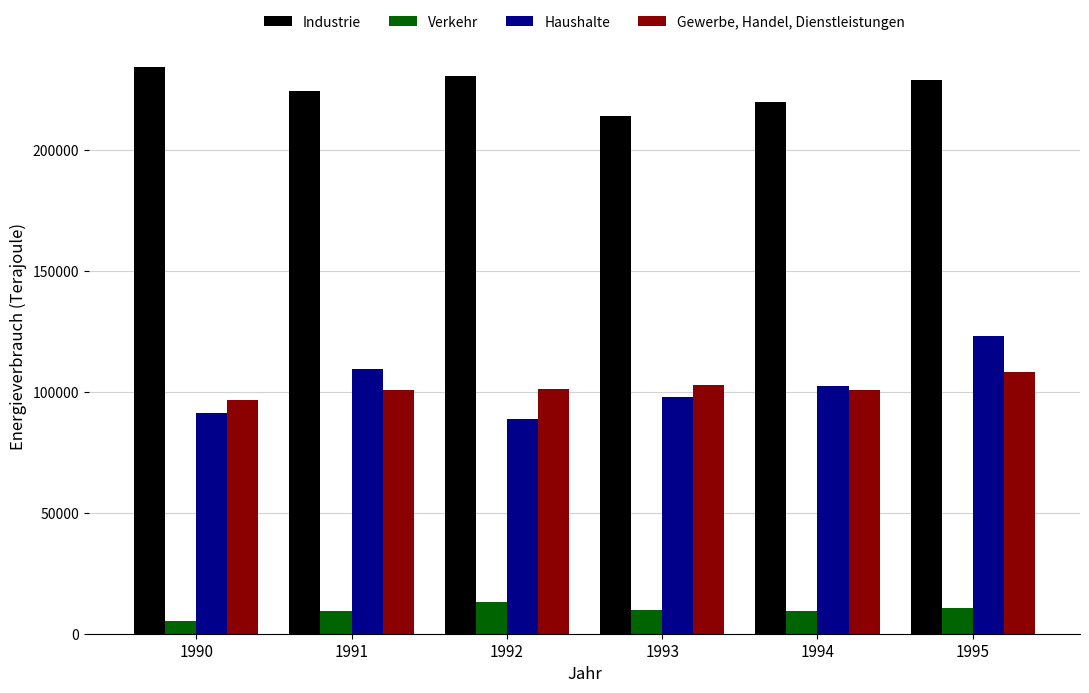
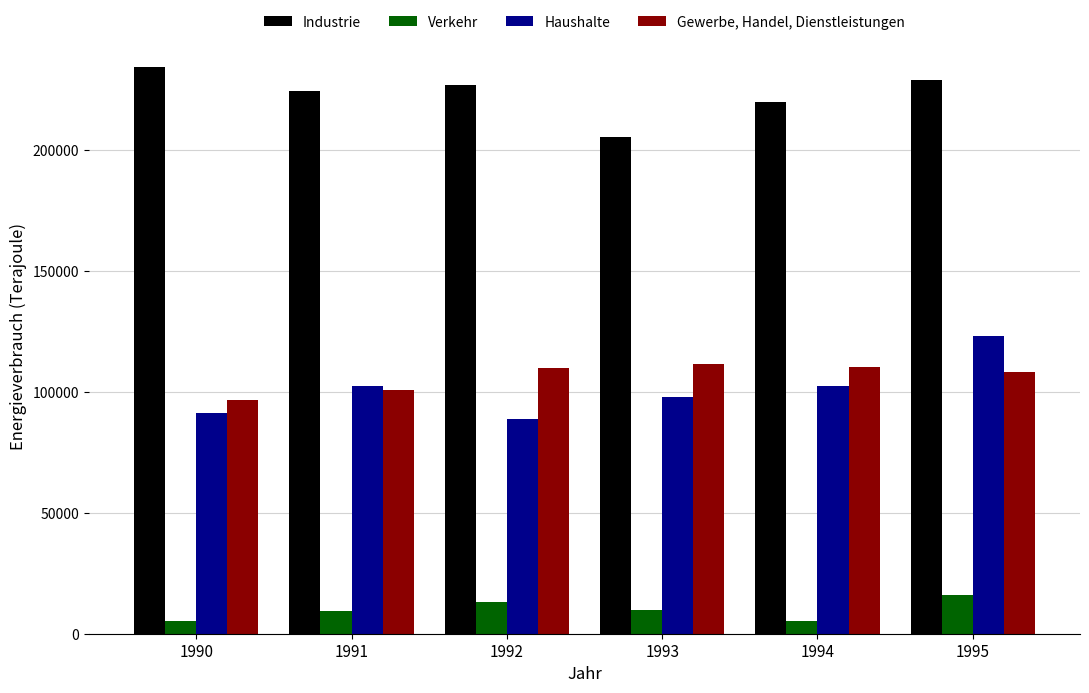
Haushalte, 1991: 109000 -> 103000
Industrie, 1992: 230000 -> 227000
Gewerbe, Handel, Dienstleistungen, 1992: 101000 -> 110000
Industrie, 1993: 214000 -> 205000
Gewerbe, Handel, Dienstleistungen, 1993: 103000 -> 112000
Verkehr, 1994: 9000 -> 5000
Gewerbe, Handel, Dienstleistungen, 1994: 101000 -> 110000
Verkehr, 1995: 10000 -> 16000
